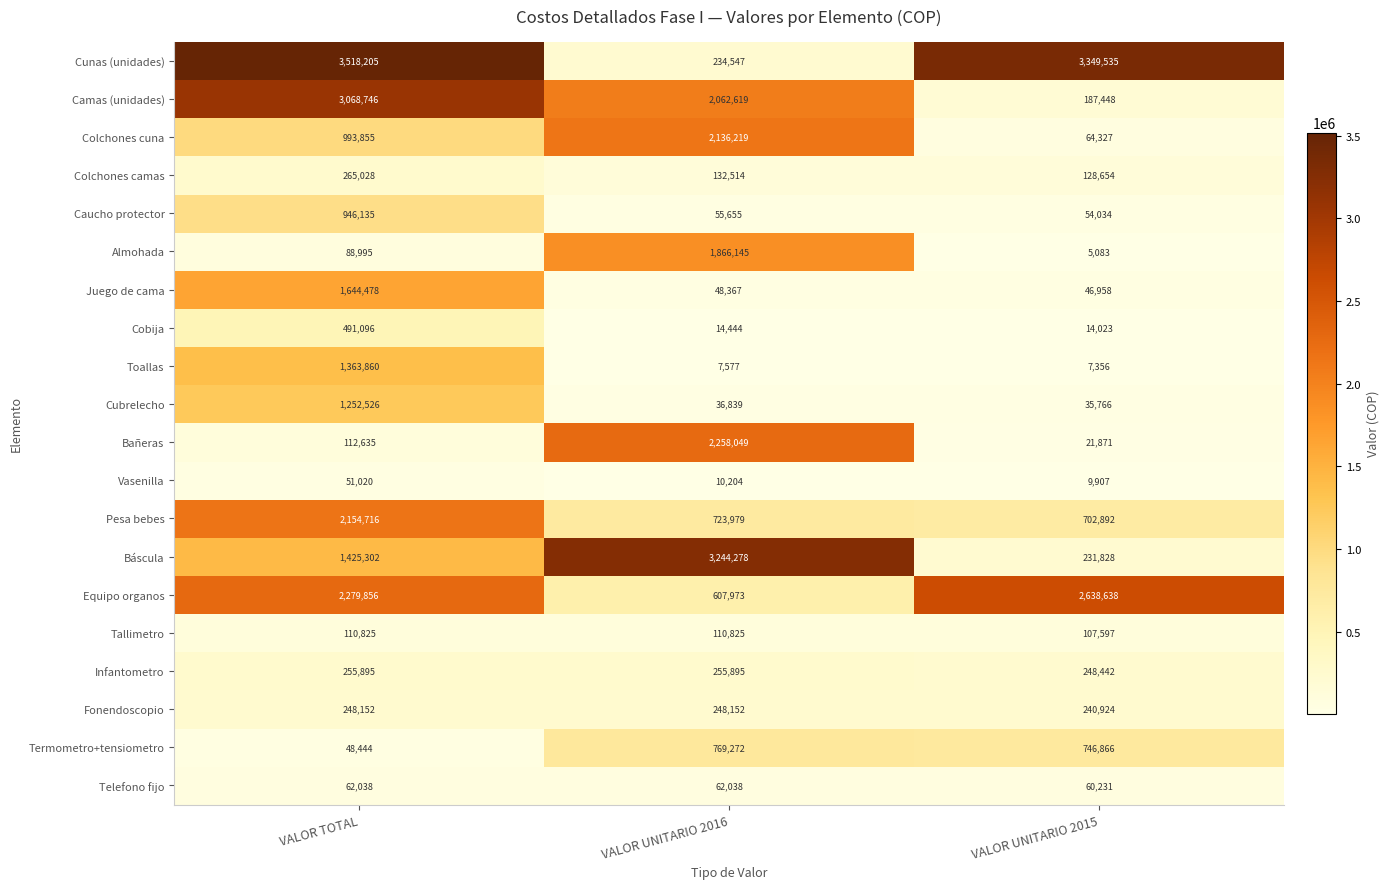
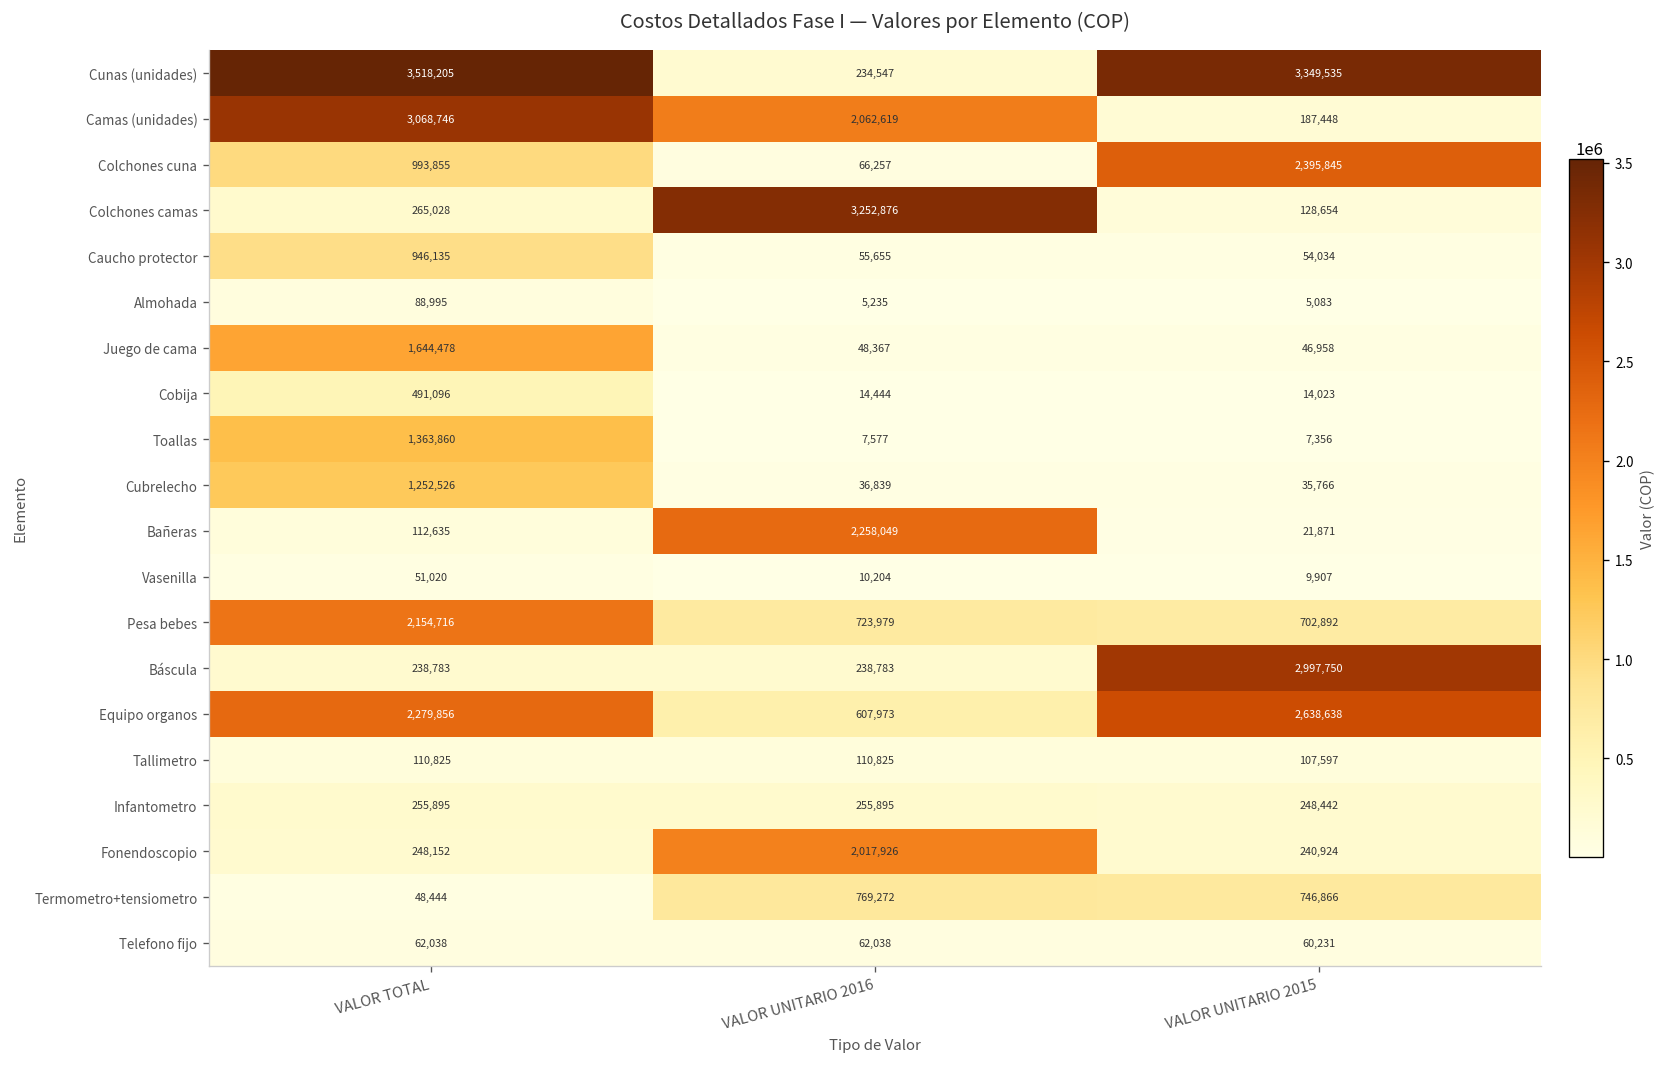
Colchones cuna, VALOR UNITARIO 2016: 2,136,219 -> 66,257
Colchones cuna, VALOR UNITARIO 2015: 64,327 -> 2,395,845
Colchones camas, VALOR UNITARIO 2016: 132,514 -> 3,252,876
Almohada, VALOR UNITARIO 2016: 1,866,145 -> 5,235
Báscula, VALOR TOTAL: 1,425,302 -> 238,783
Báscula, VALOR UNITARIO 2016: 3,244,278 -> 238,783
Báscula, VALOR UNITARIO 2015: 231,828 -> 2,997,750
Fonendoscopio, VALOR UNITARIO 2016: 248,152 -> 2,017,926
